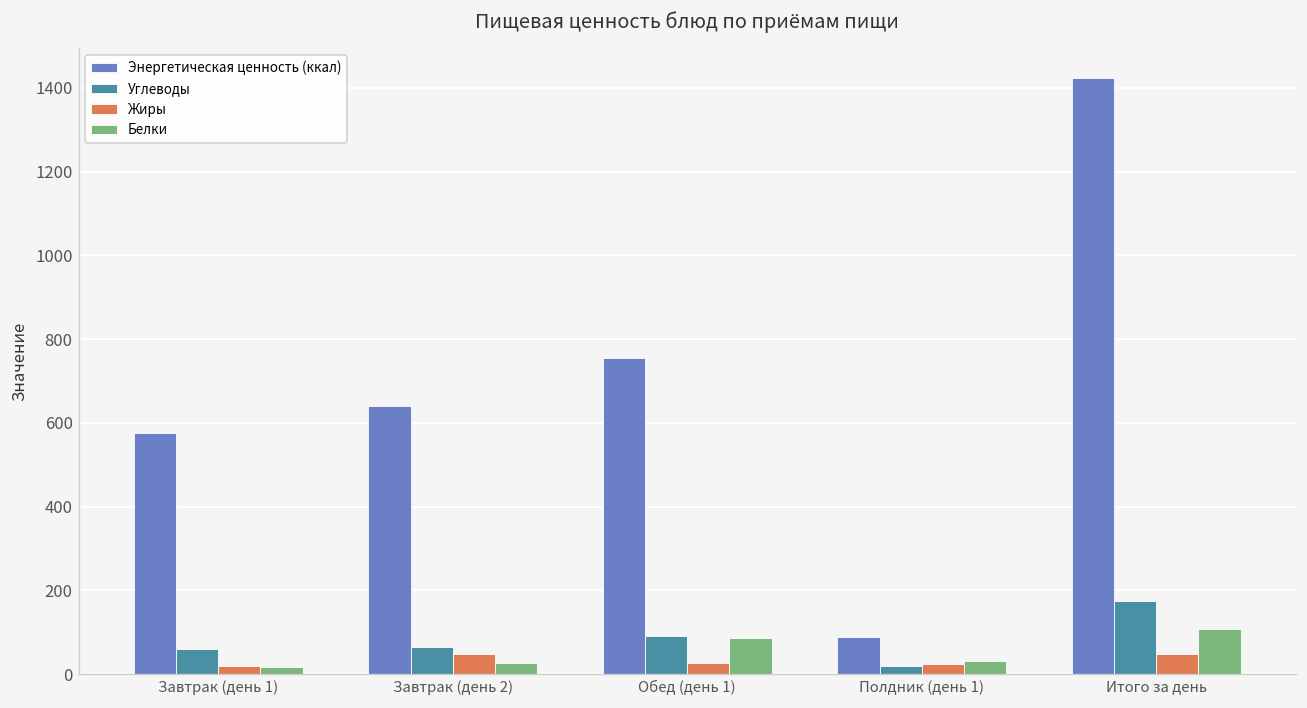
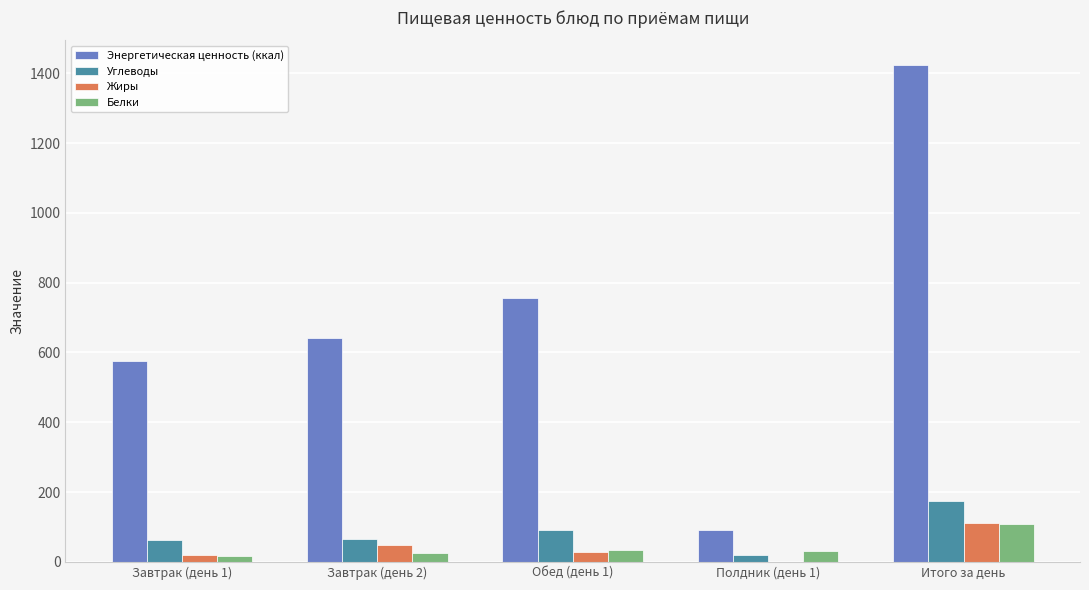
Белки, Обед (день 1): 90 -> 30
Жиры, Полдник (день 1): 30 -> 0
Жиры, Итого за день: 50 -> 110
